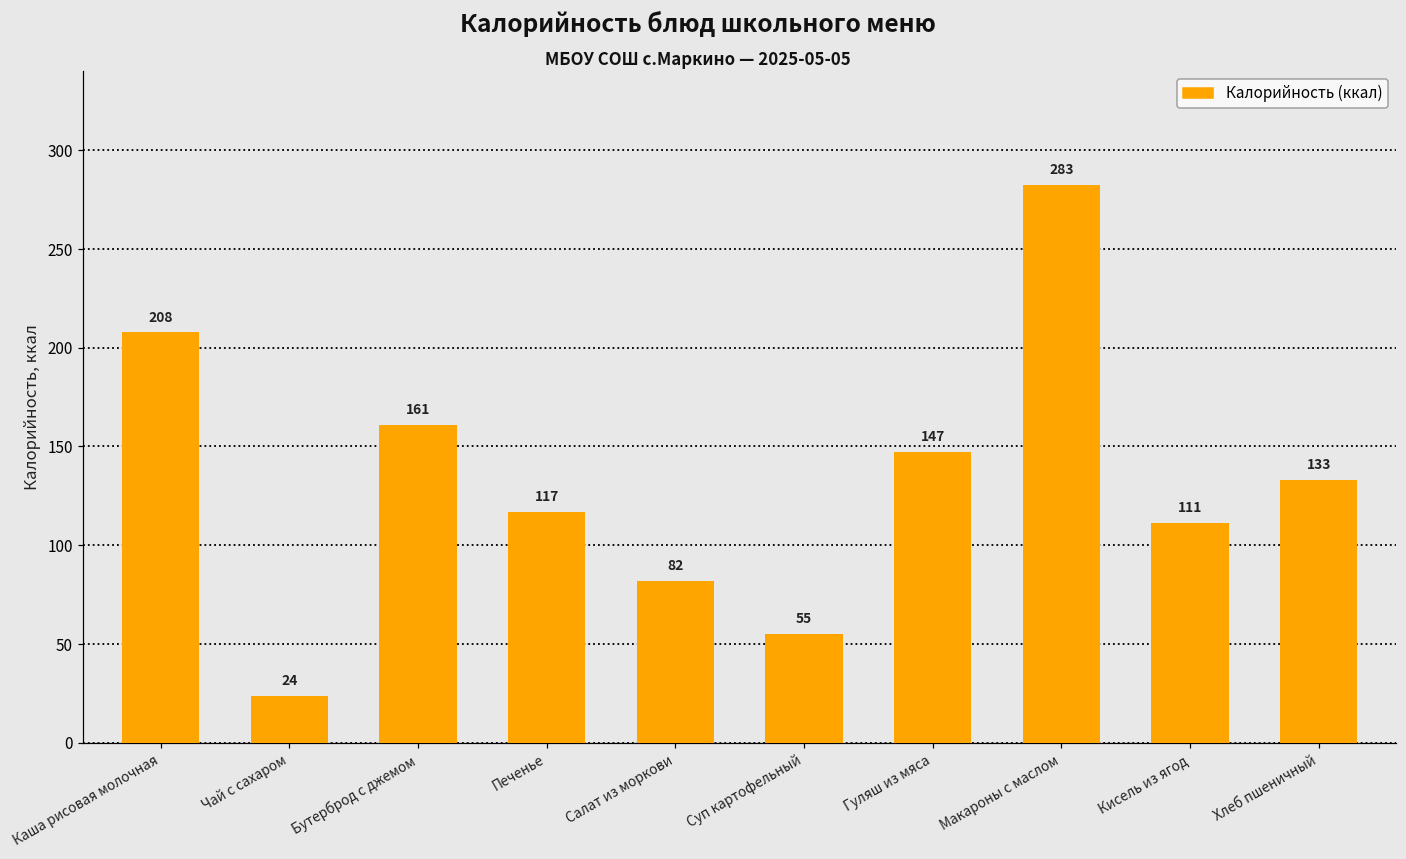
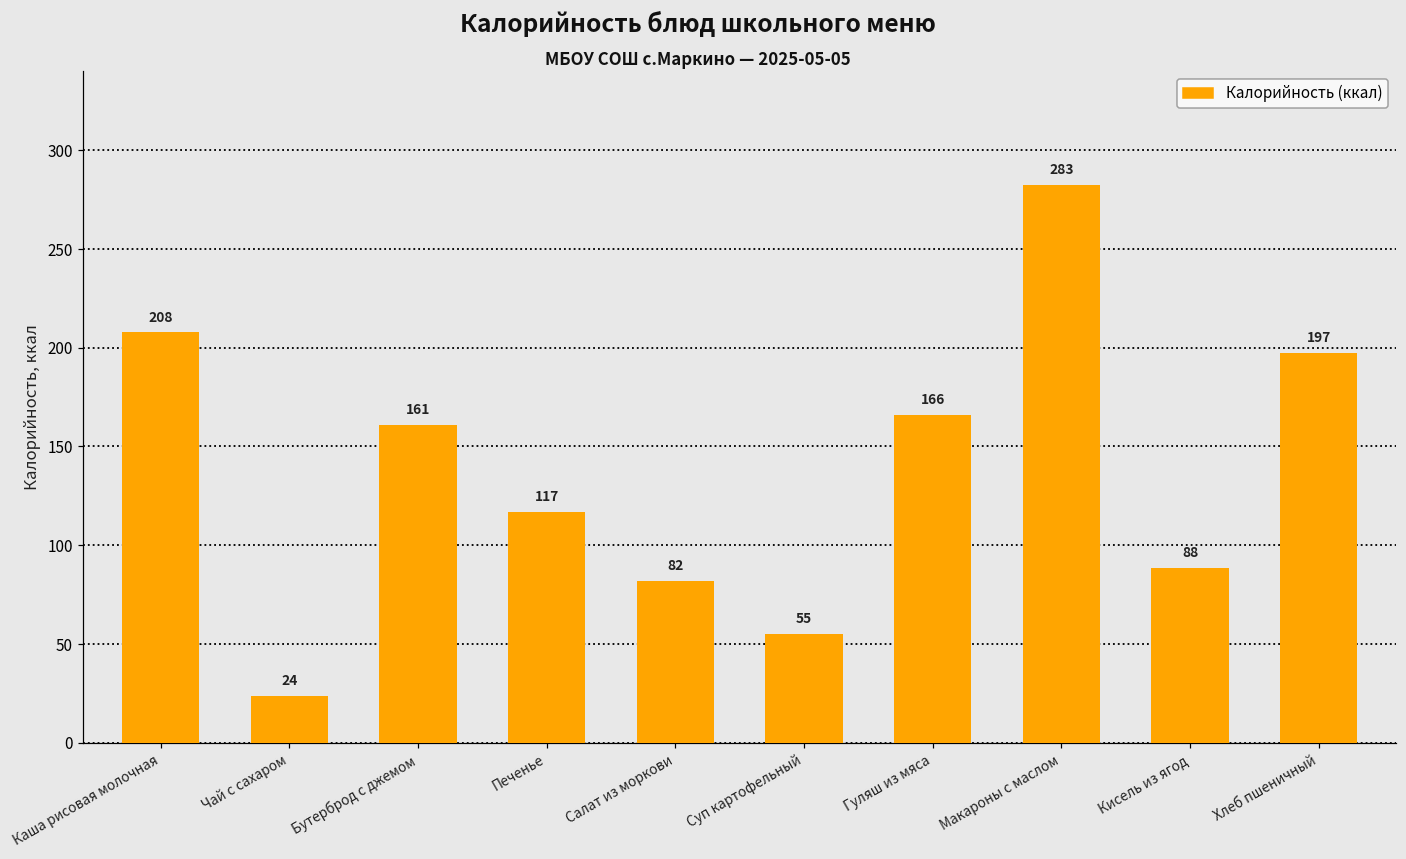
Гуляш из мяса: 147 -> 166
Кисель из ягод: 111 -> 88
Хлеб пшеничный: 133 -> 197
